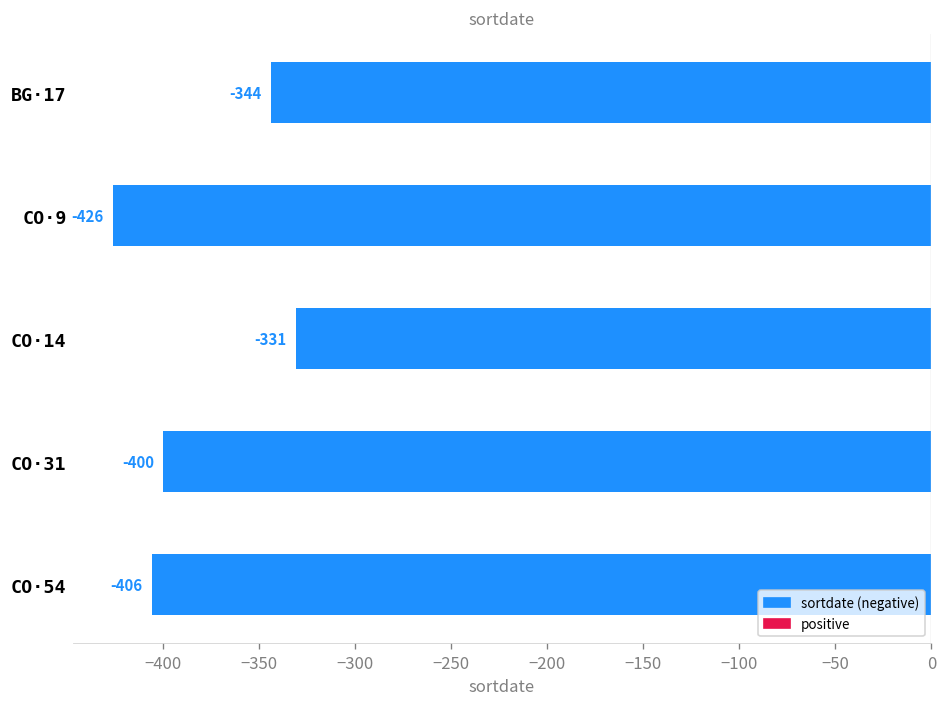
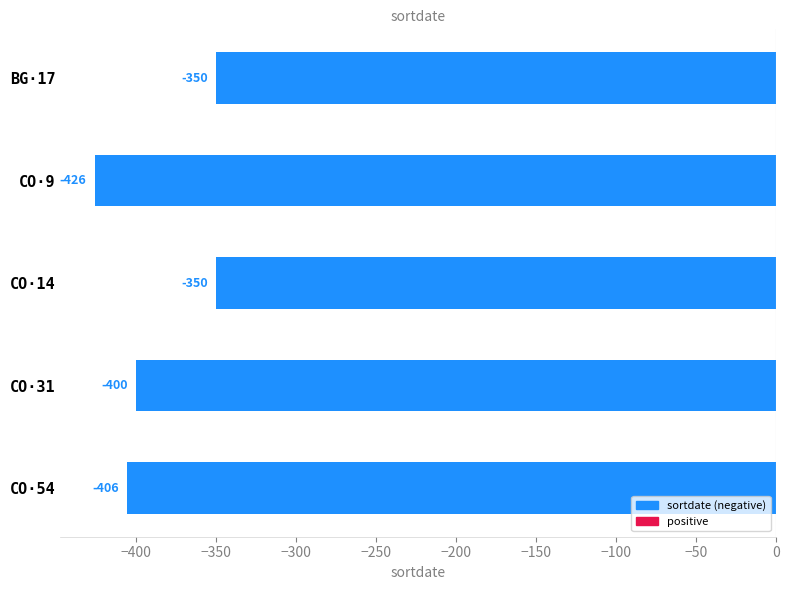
BG·17: -344 -> -350
CO·14: -331 -> -350
